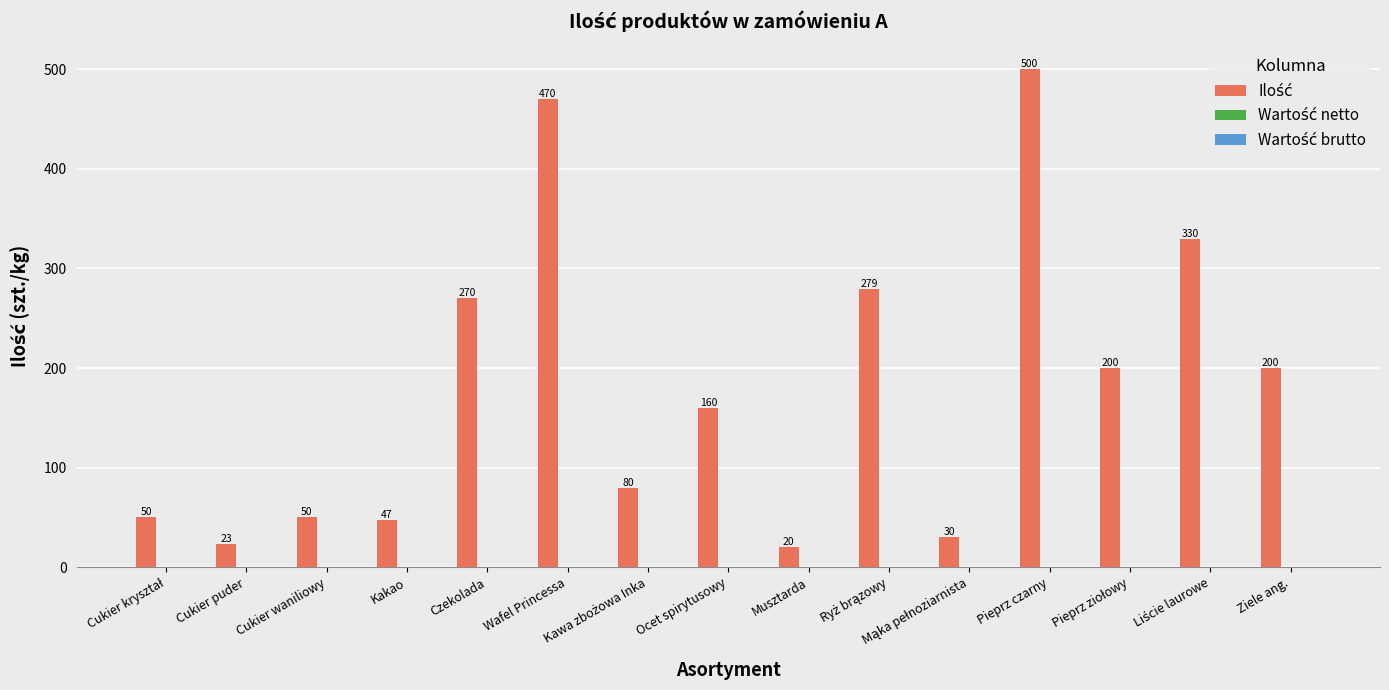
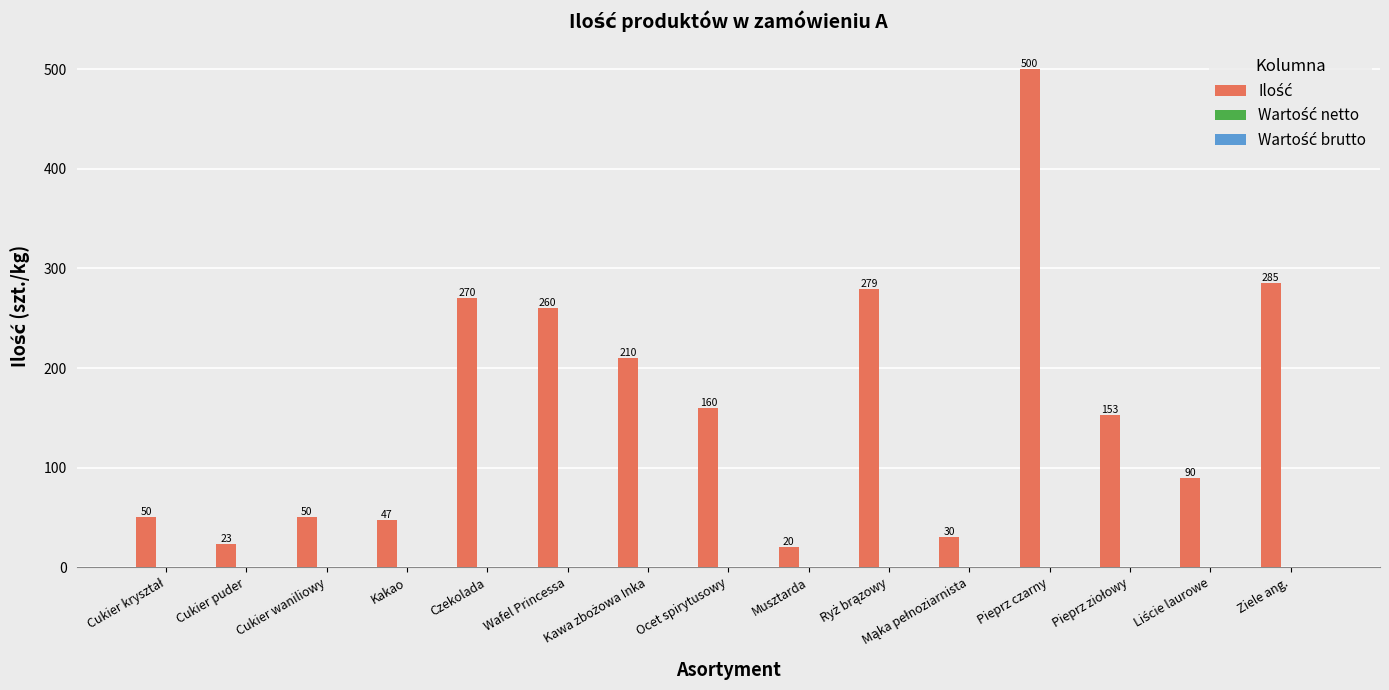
Ilość, Wafel Princessa: 470 -> 260
Ilość, Kawa zbożowa Inka: 80 -> 210
Ilość, Pieprz ziołowy: 200 -> 153
Ilość, Liście laurowe: 330 -> 90
Ilość, Ziele ang.: 200 -> 285
